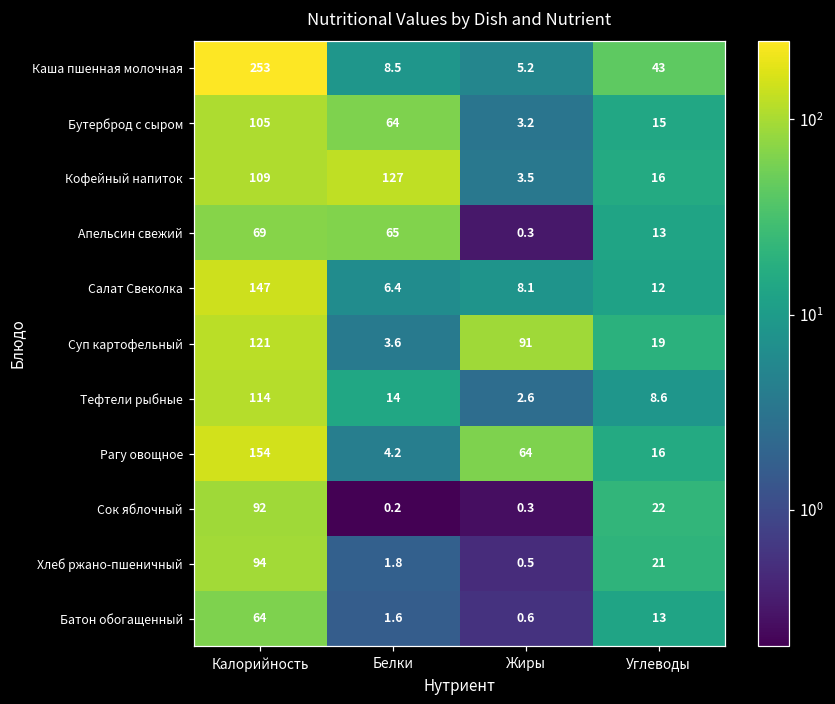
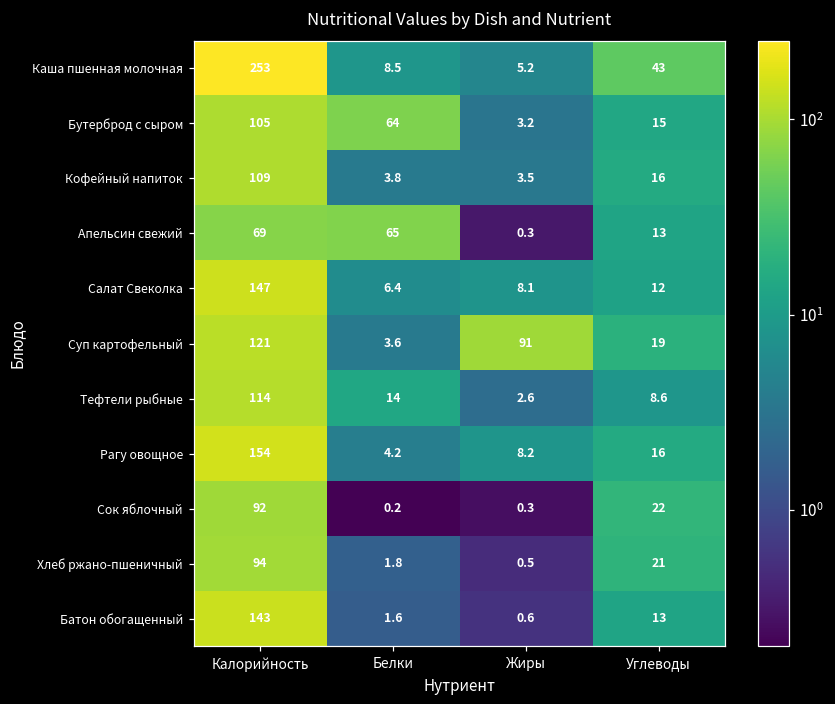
Кофейный напиток, Белки: 127 -> 3.8
Рагу овощное, Жиры: 64 -> 8.2
Батон обогащенный, Калорийность: 64 -> 143
